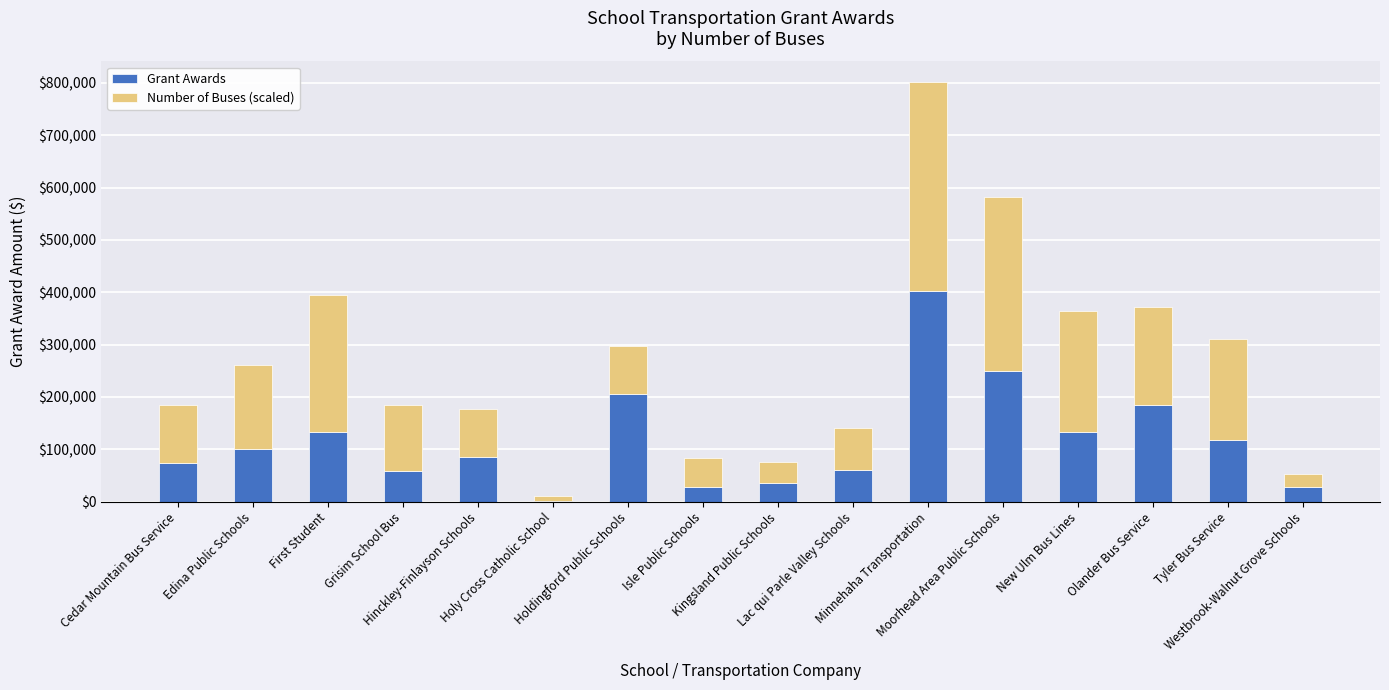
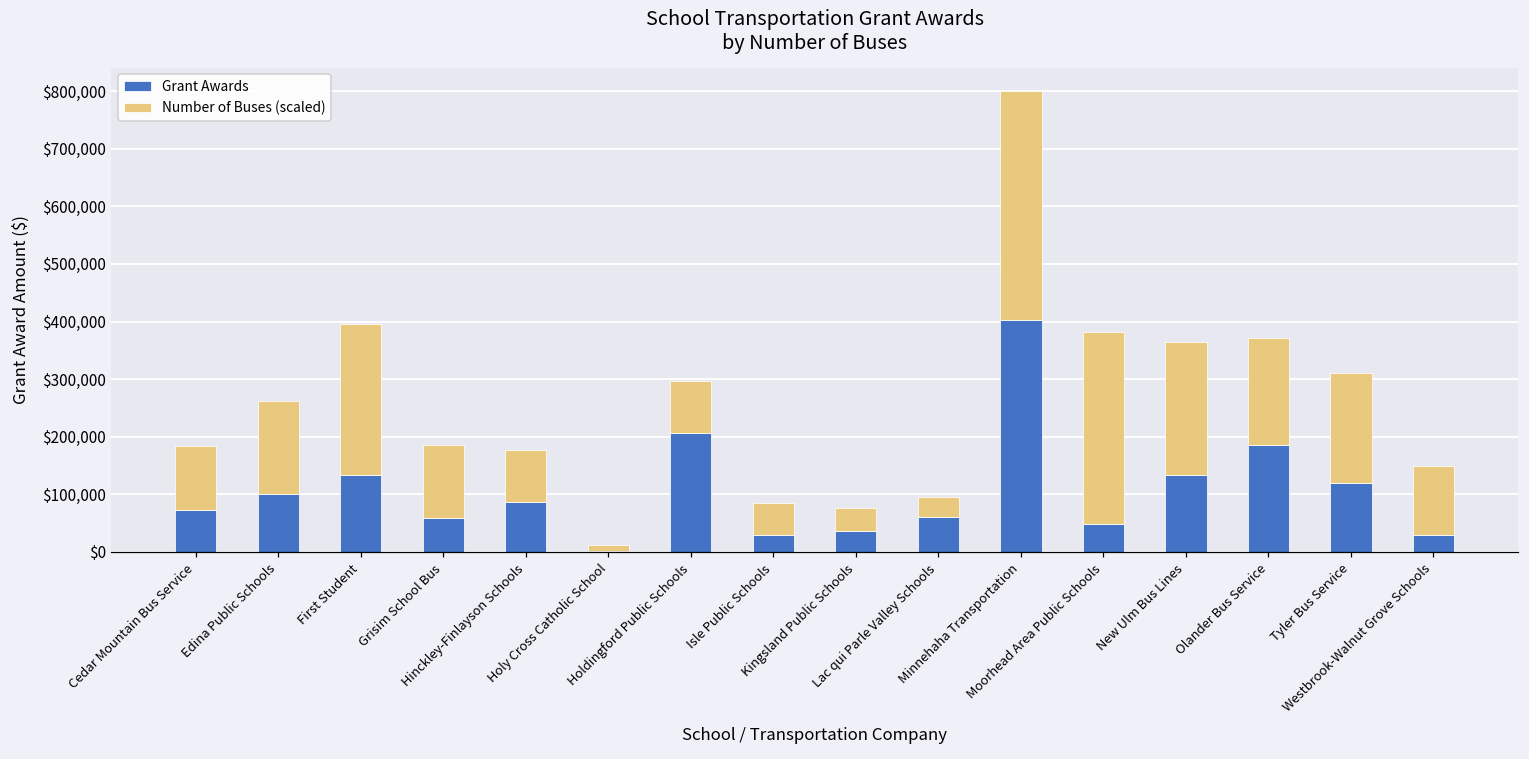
Number of Buses (scaled), Lac qui Parle Valley Schools: $80,000 -> $40,000
Grant Awards, Moorhead Area Public Schools: $250,000 -> $50,000
Number of Buses (scaled), Westbrook-Walnut Grove Schools: $30,000 -> $120,000
